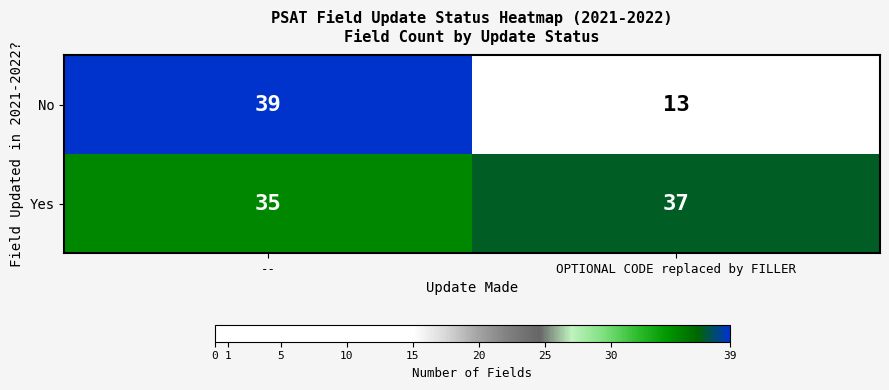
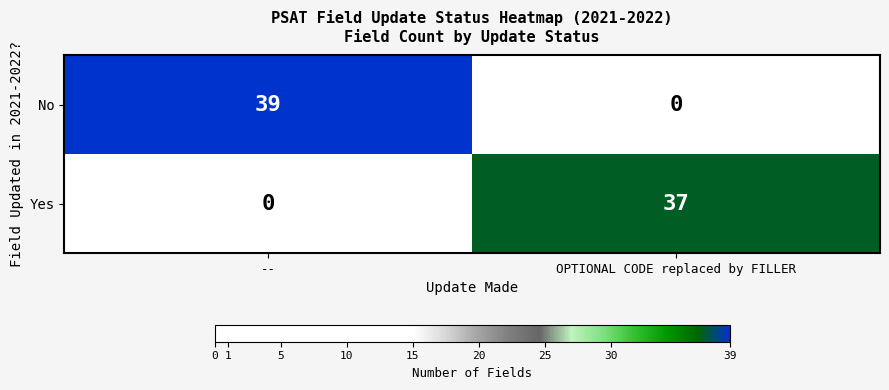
No, OPTIONAL CODE replaced by FILLER: 13 -> 0
Yes, --: 35 -> 0
